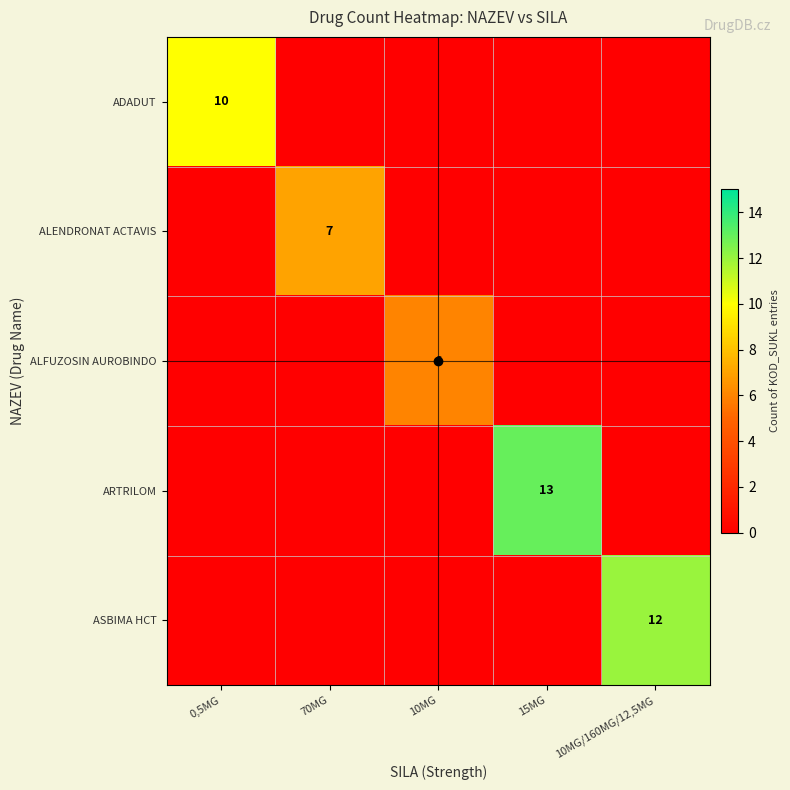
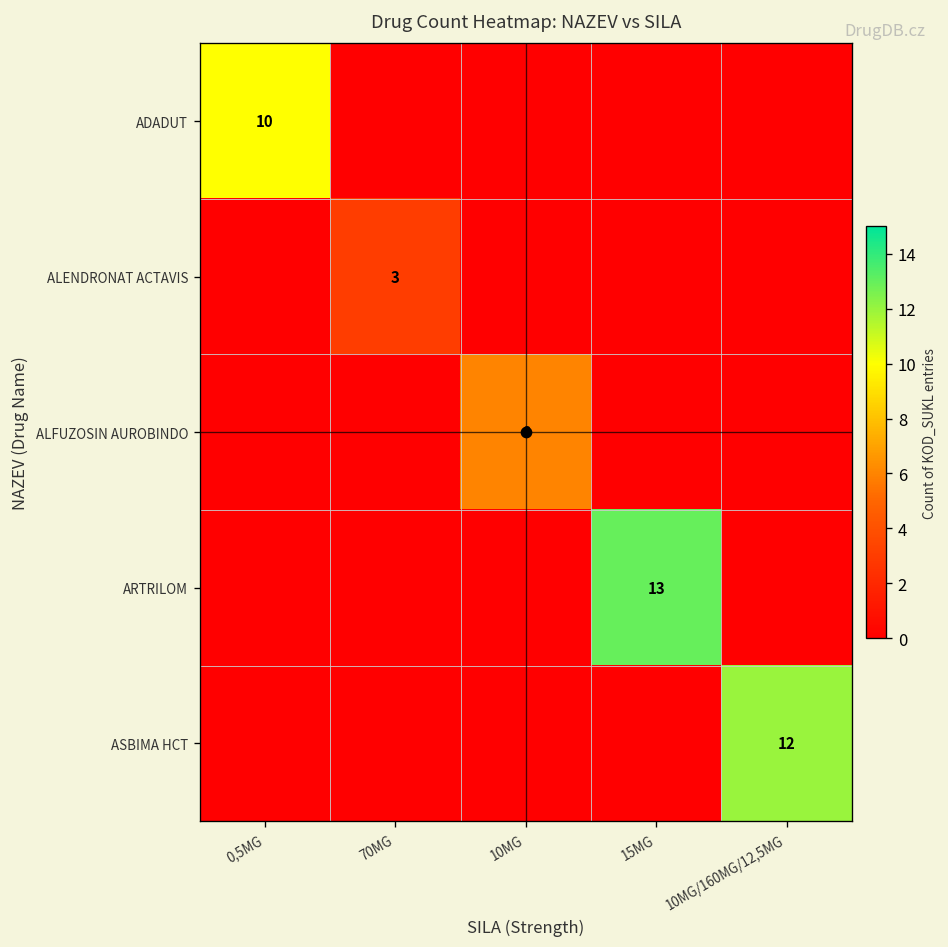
ALENDRONAT ACTAVIS, 70MG: 7 -> 3
